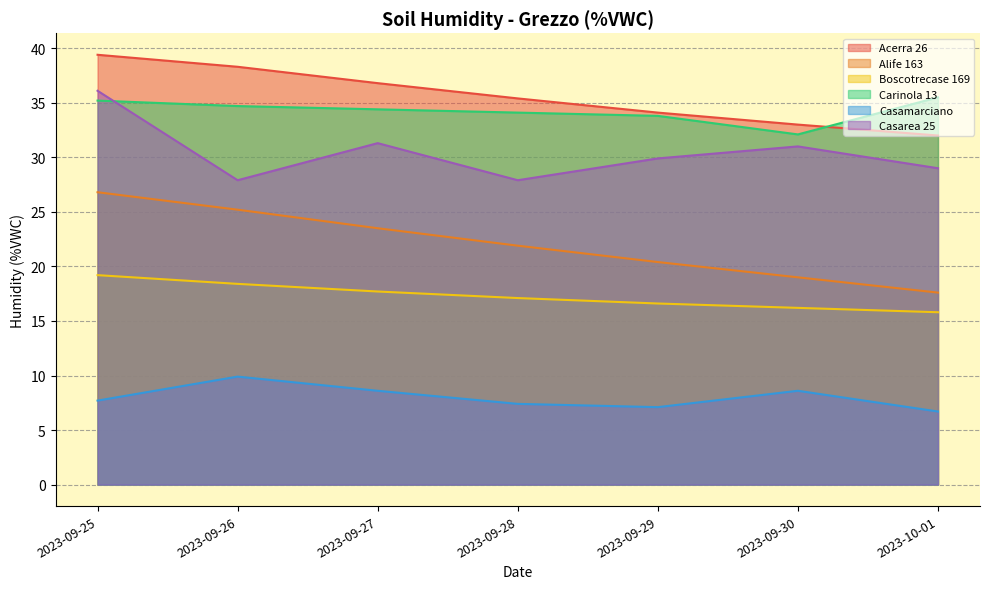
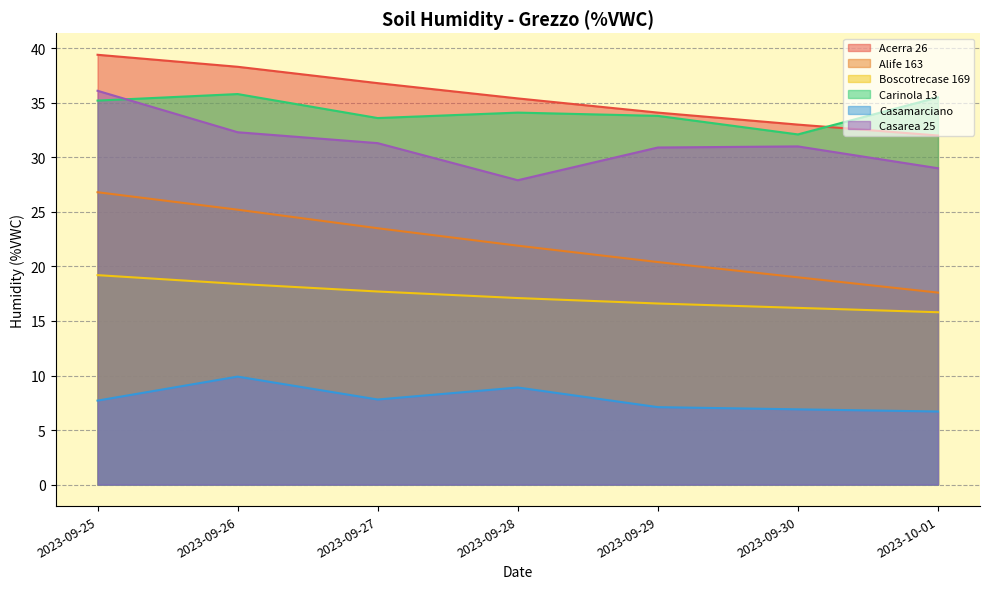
Carinola 13, 2023-09-26: 34.7 -> 35.8
Casarea 25, 2023-09-26: 27.9 -> 32.3
Carinola 13, 2023-09-27: 34.4 -> 33.6
Casamarciano, 2023-09-27: 8.6 -> 7.8
Casamarciano, 2023-09-28: 7.4 -> 8.9
Casarea 25, 2023-09-29: 29.9 -> 30.9
Casamarciano, 2023-09-30: 8.6 -> 6.9
